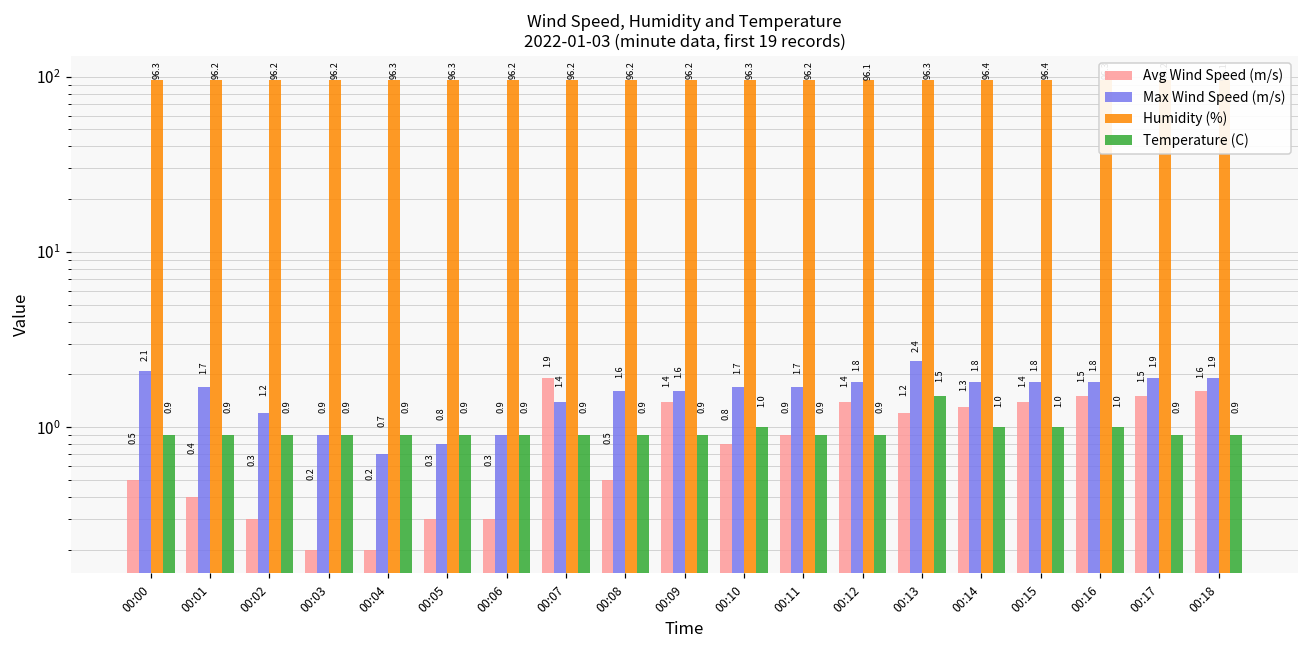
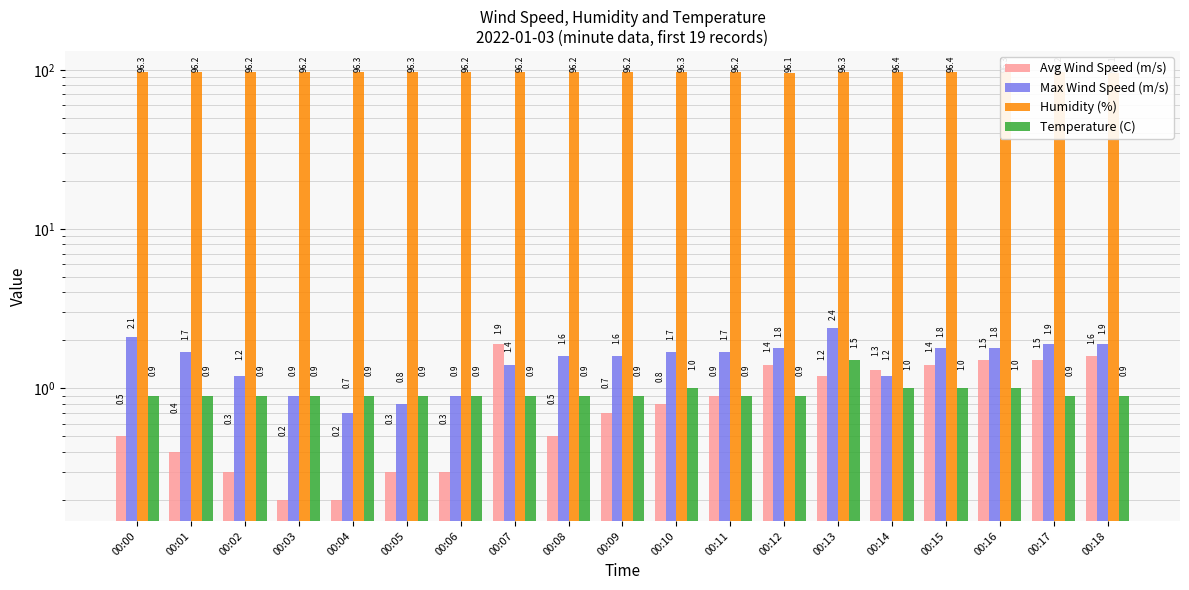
Avg Wind Speed (m/s), 00:09: 1.4 -> 0.7
Max Wind Speed (m/s), 00:14: 1.8 -> 1.2
